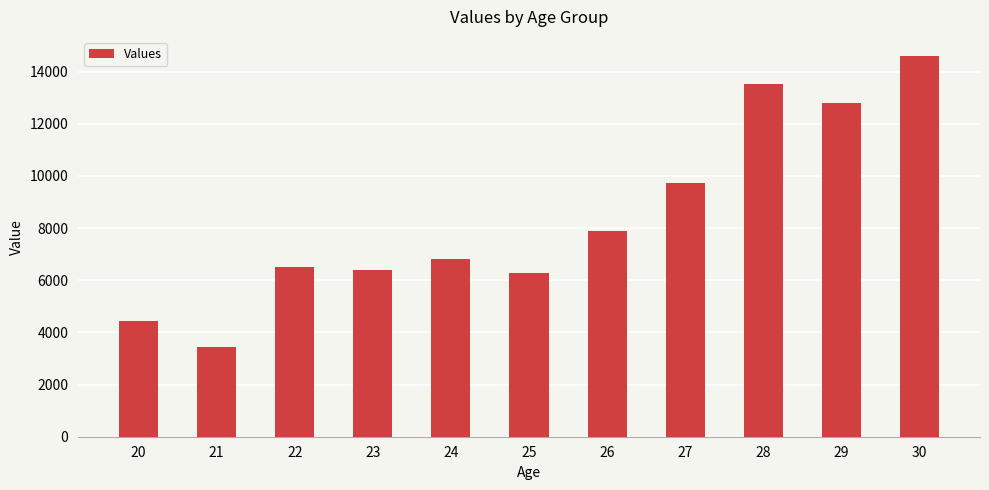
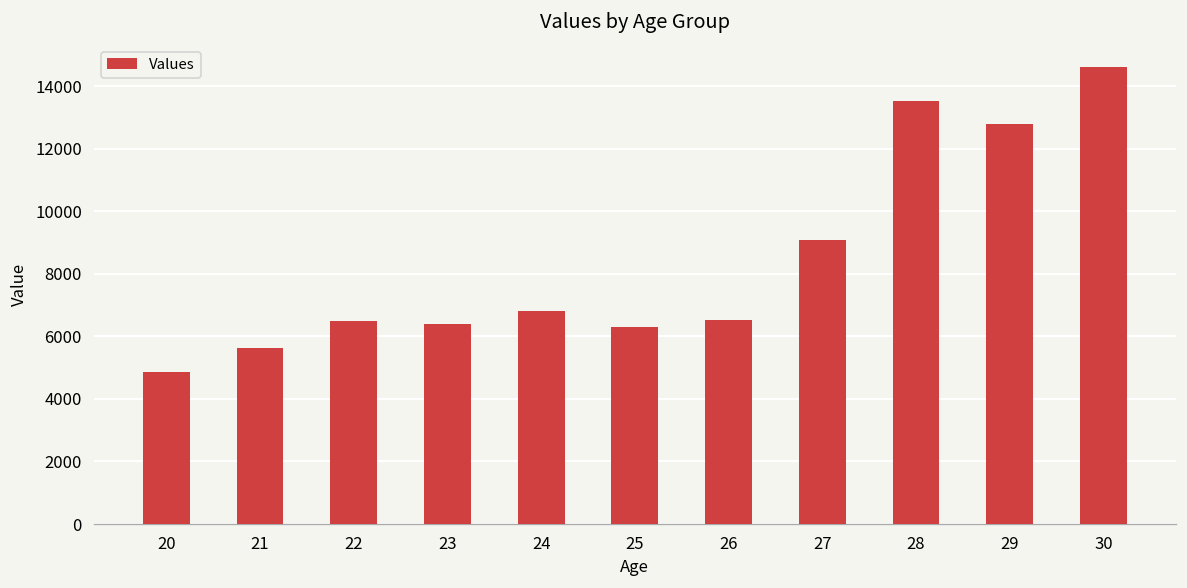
20: 4400 -> 4900
21: 3400 -> 5600
26: 7900 -> 6500
27: 9700 -> 9100
